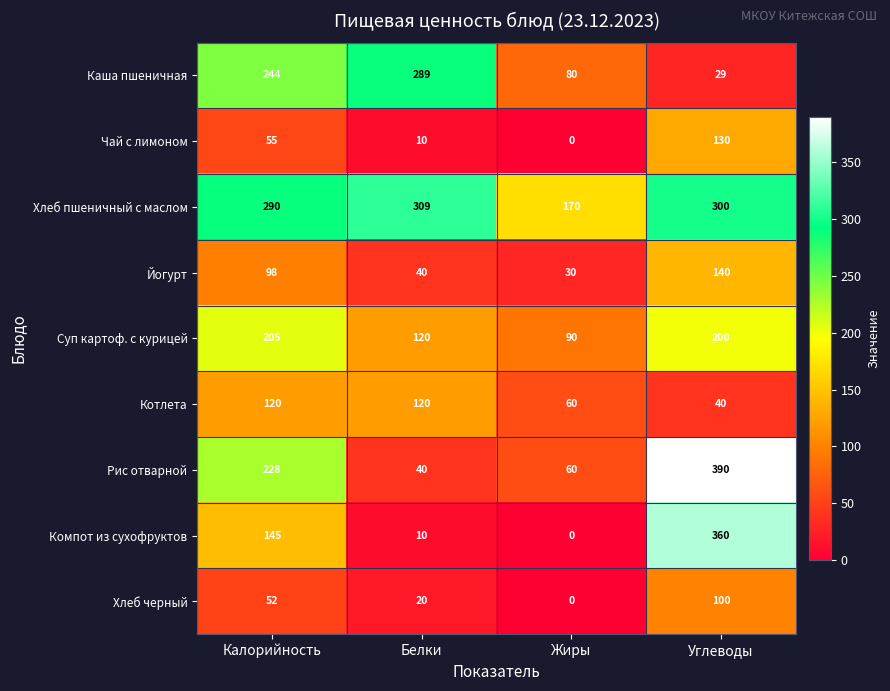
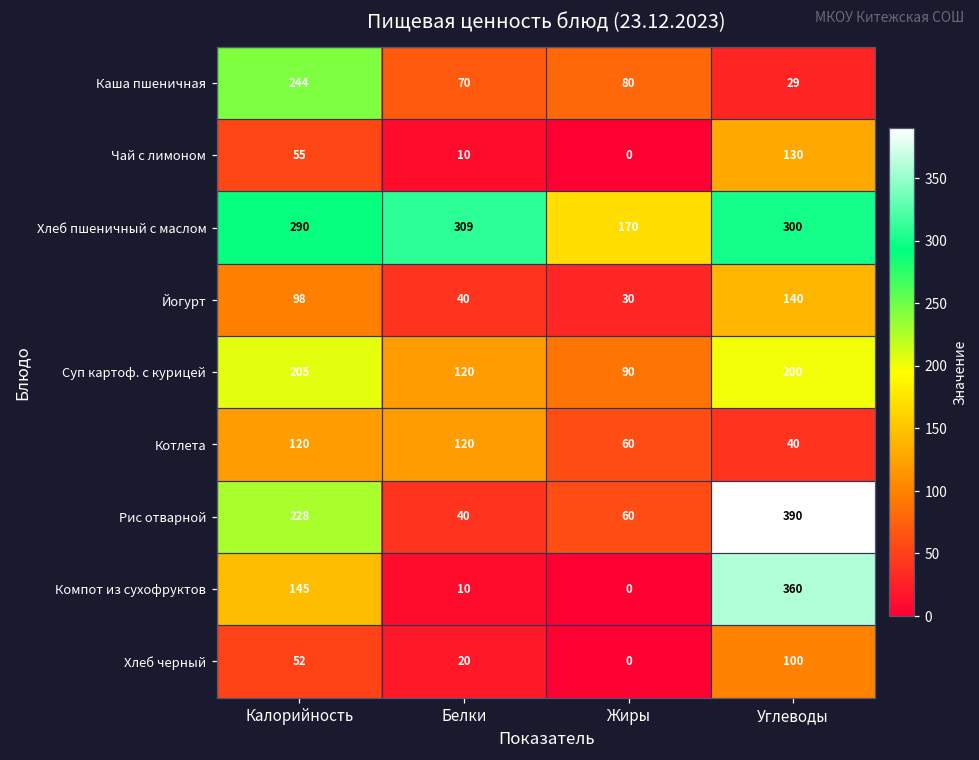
Каша пшеничная, Белки: 289 -> 70
